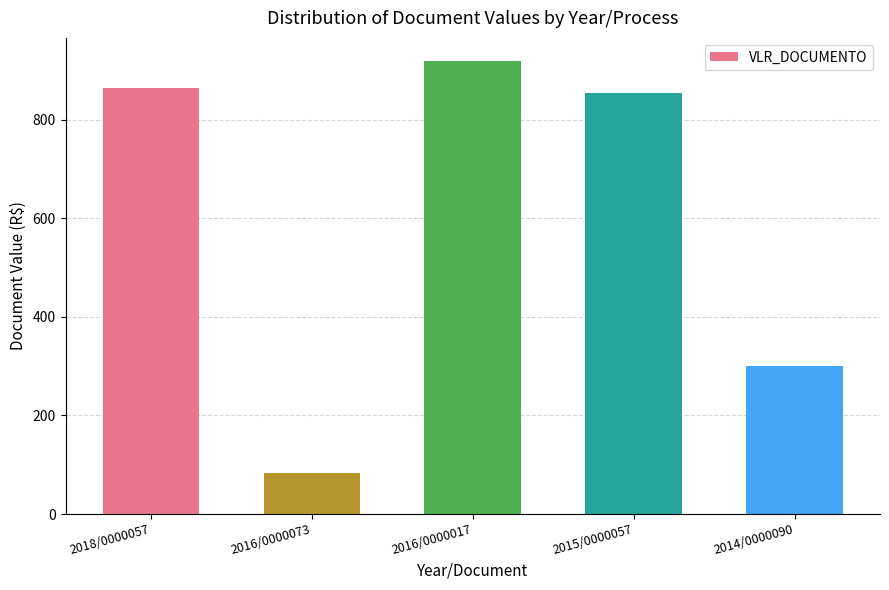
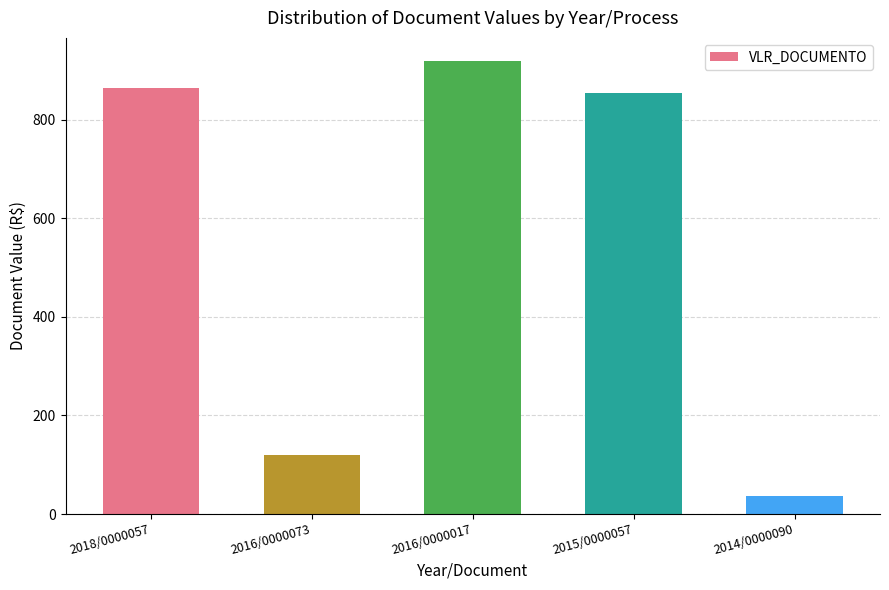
2016/0000073: 80 -> 120
2014/0000090: 300 -> 40
